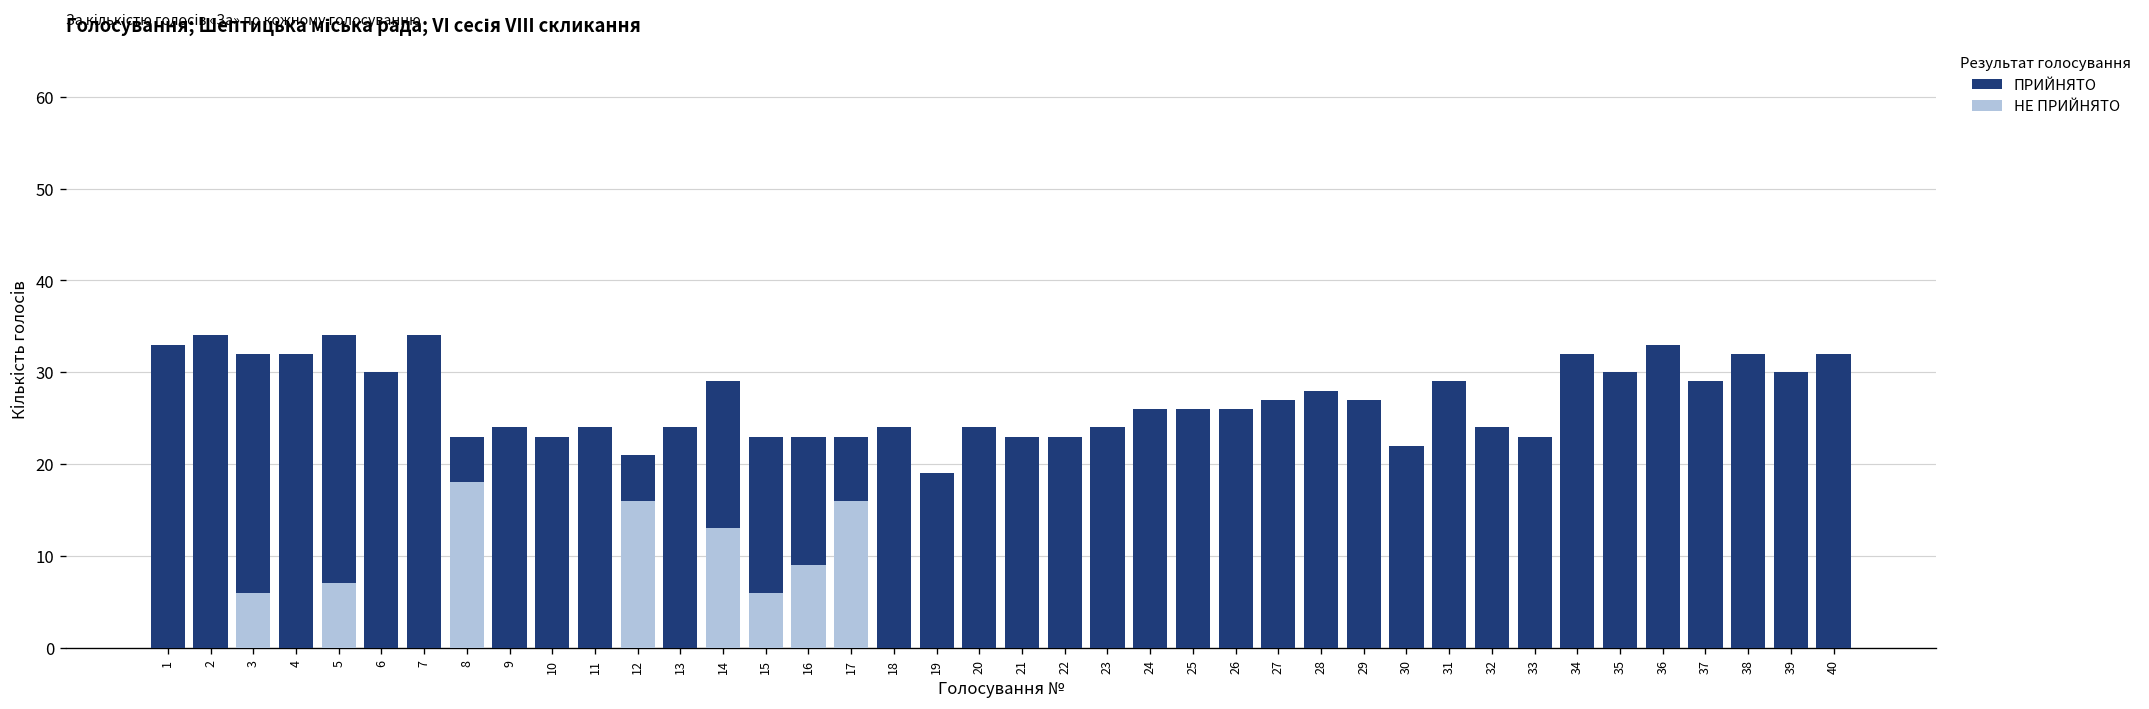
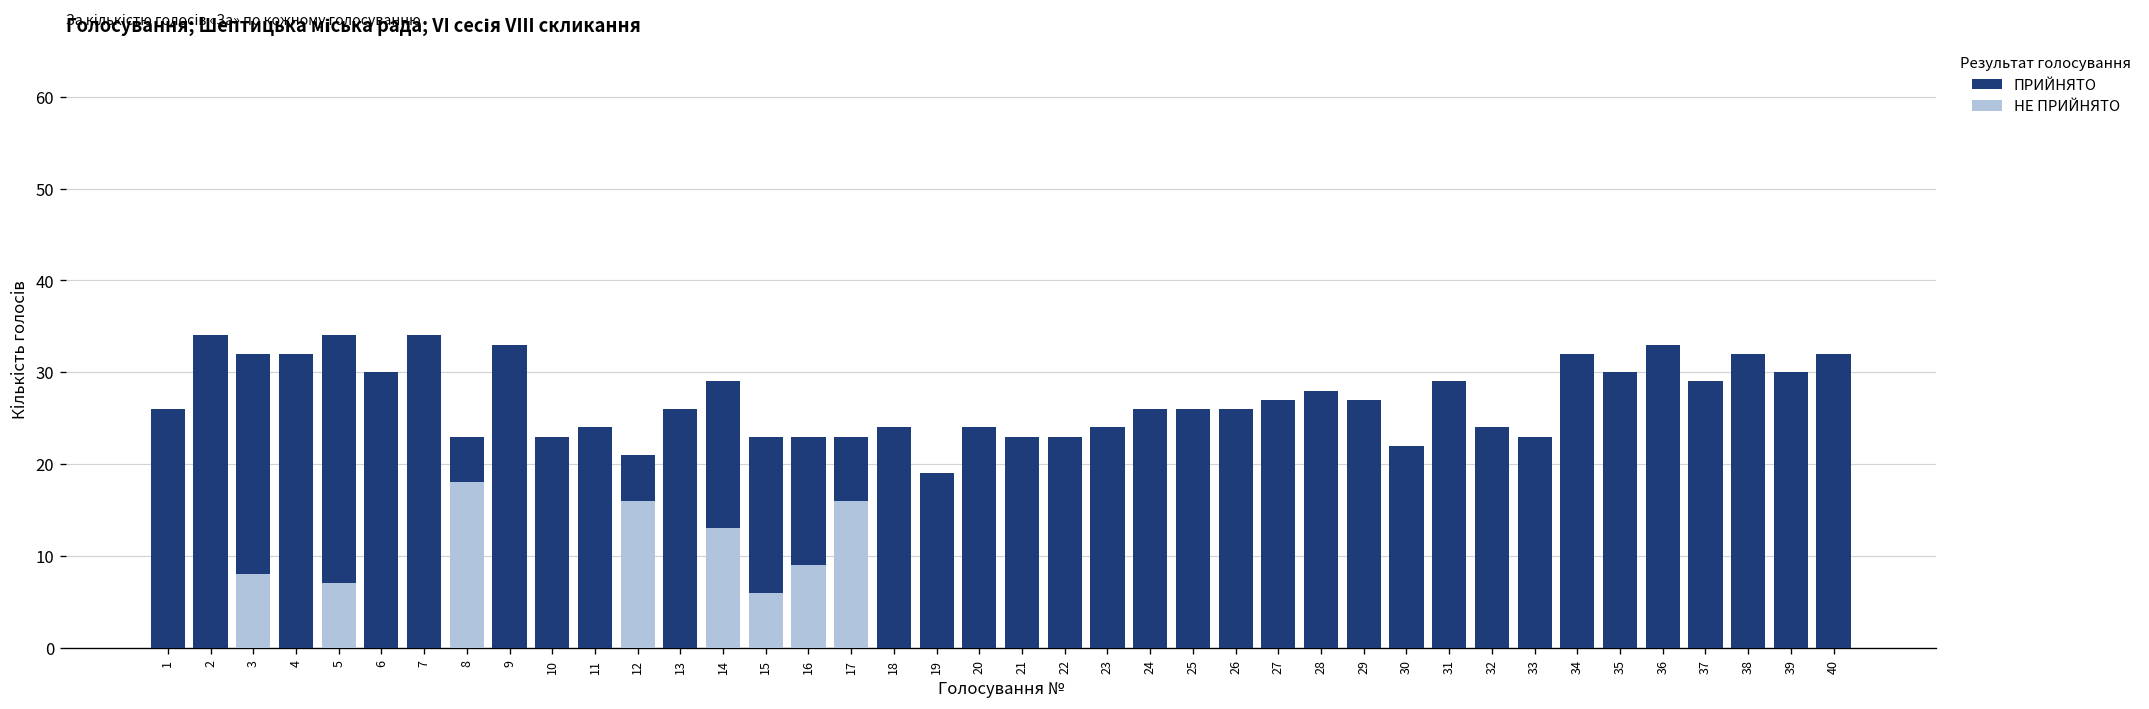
ПРИЙНЯТО, 1: 33 -> 26
НЕ ПРИЙНЯТО, 3: 6 -> 8
ПРИЙНЯТО, 9: 24 -> 33
ПРИЙНЯТО, 13: 24 -> 26
